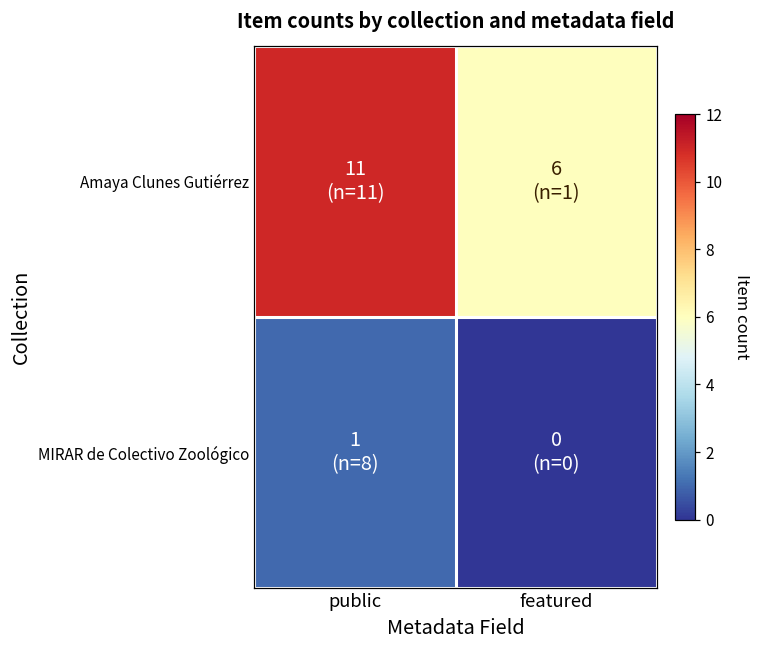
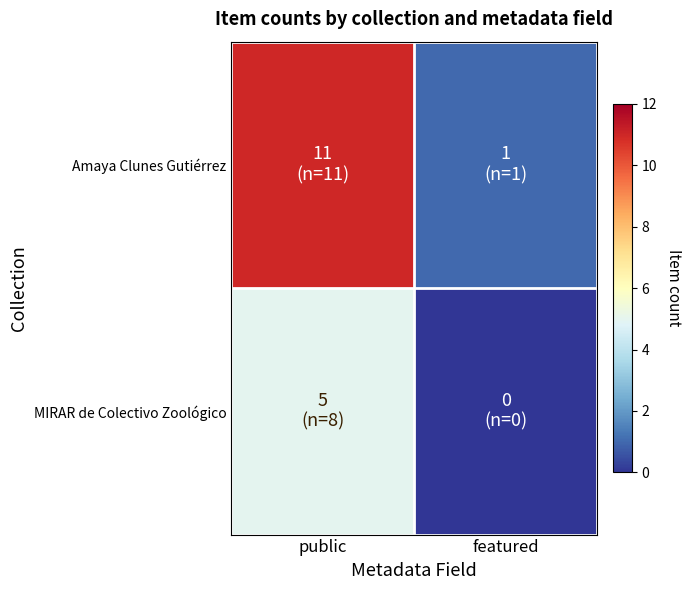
Amaya Clunes Gutiérrez, featured: 6 -> 1
MIRAR de Colectivo Zoológico, public: 1 -> 5
